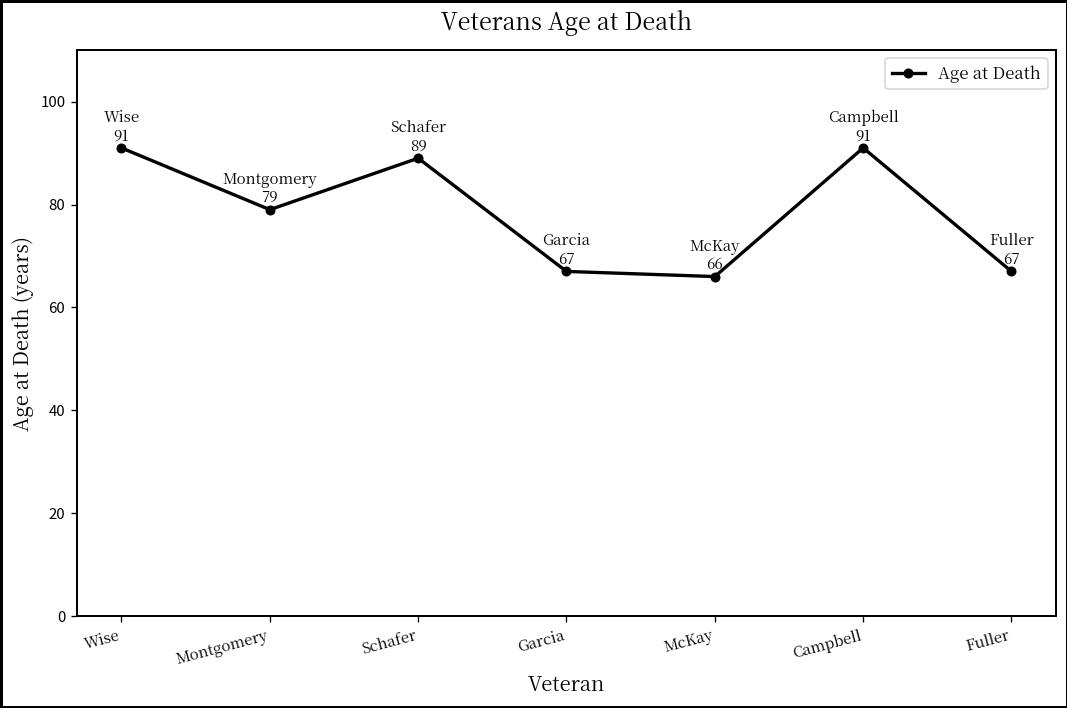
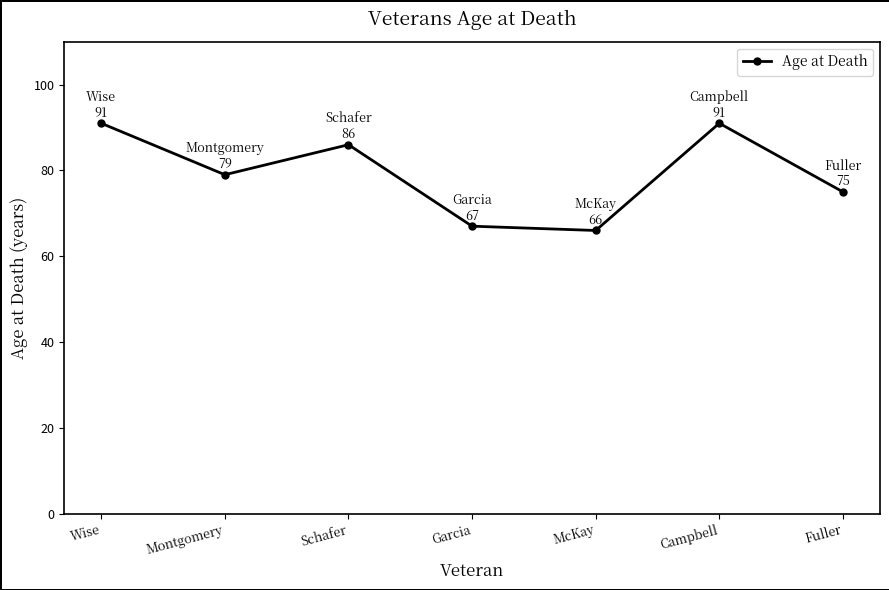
Schafer: 89 -> 86
Fuller: 67 -> 75
